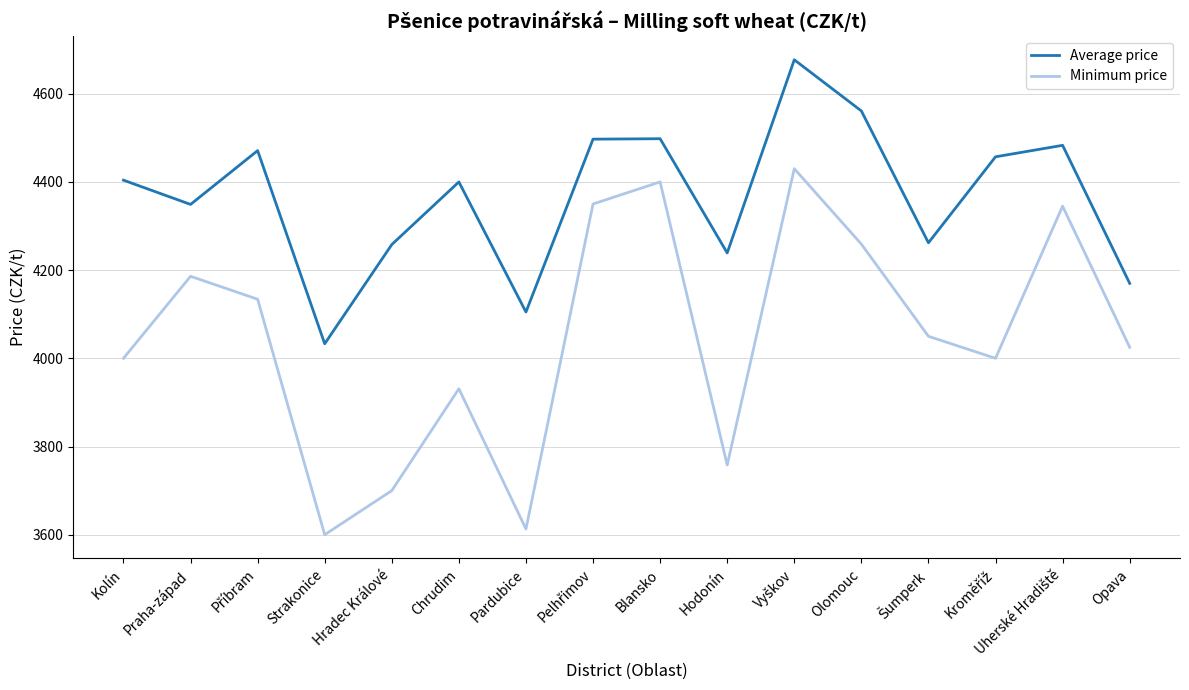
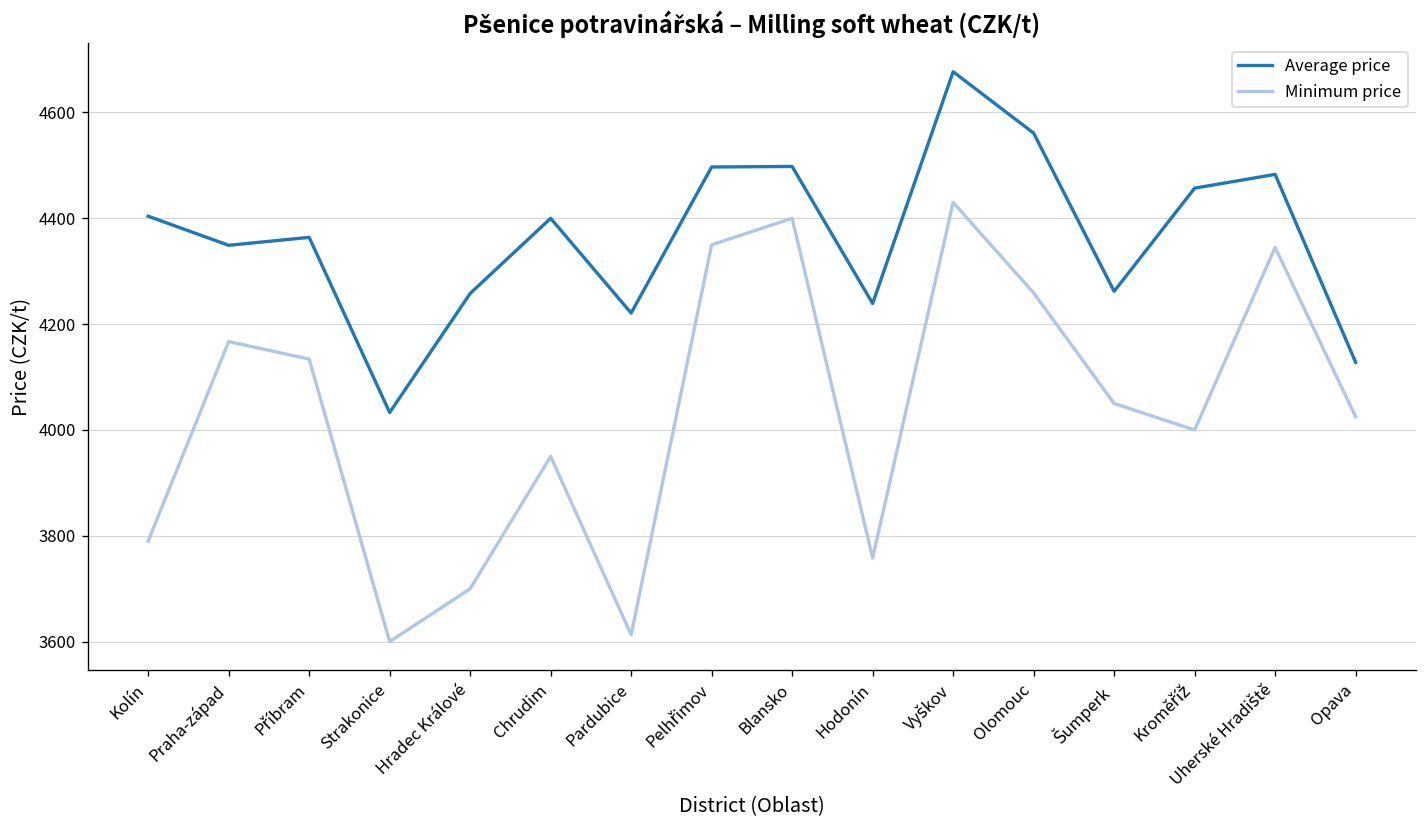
Minimum price, Kolín: 4000 -> 3790
Minimum price, Praha-západ: 4190 -> 4170
Average price, Příbram: 4470 -> 4360
Minimum price, Chrudim: 3930 -> 3950
Average price, Pardubice: 4110 -> 4220
Average price, Opava: 4170 -> 4130
